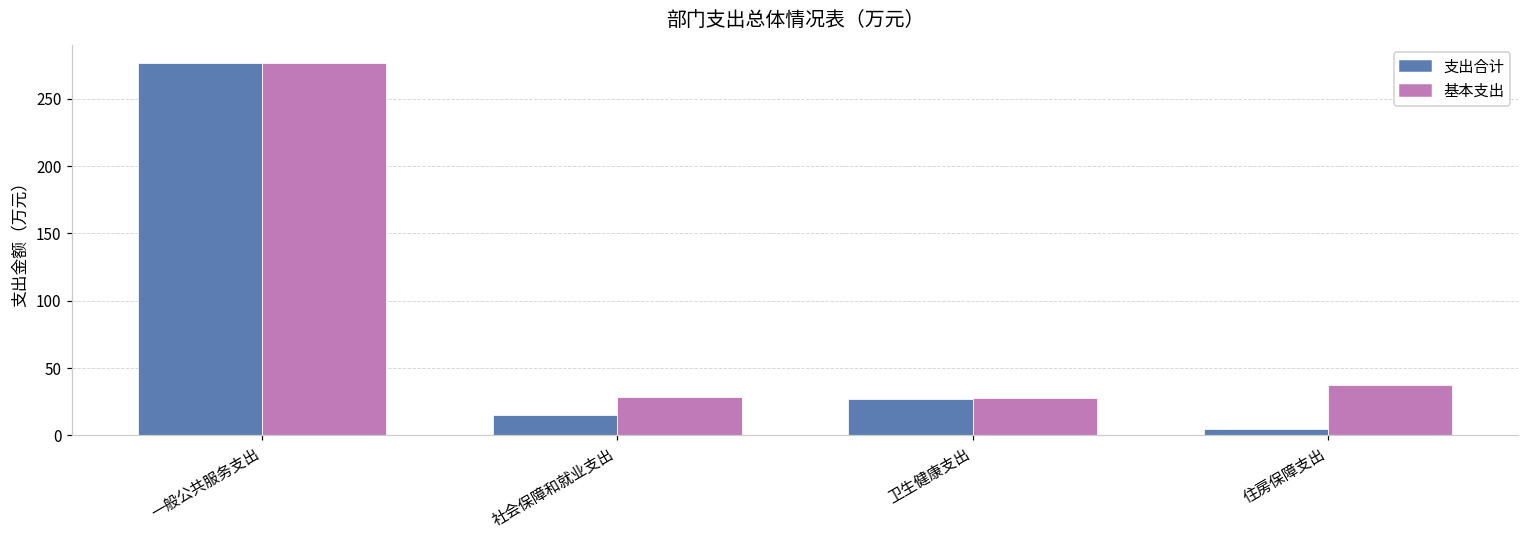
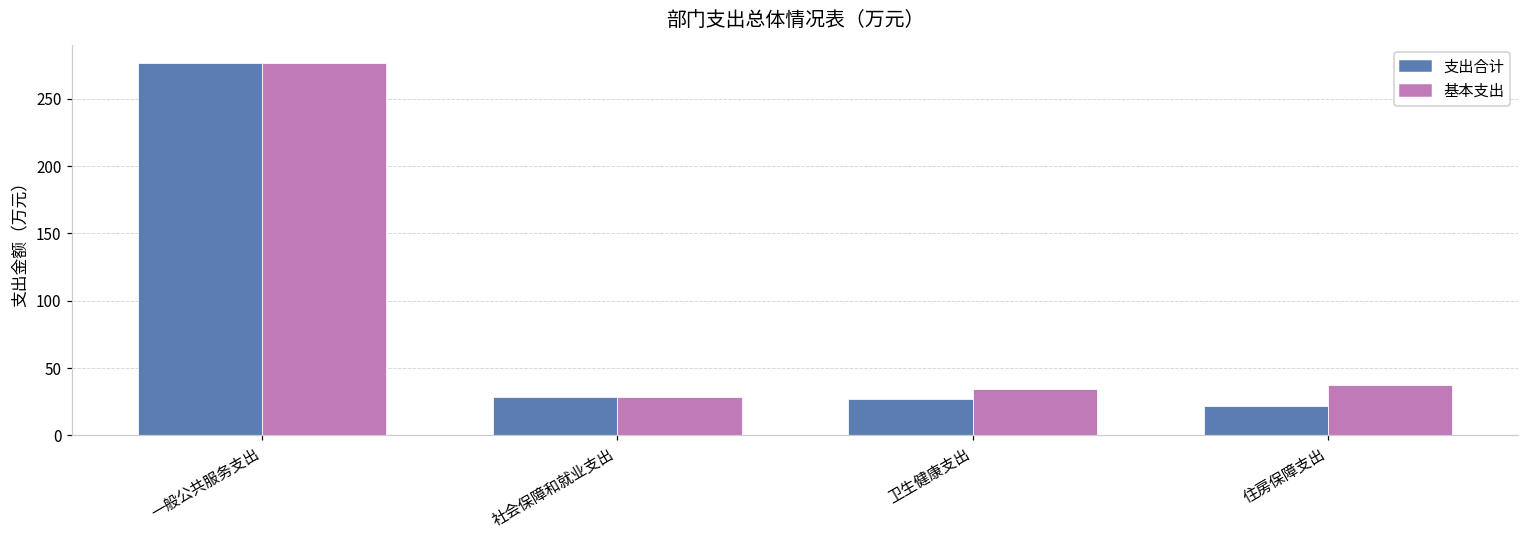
支出合计, 社会保障和就业支出: 15 -> 28
基本支出, 卫生健康支出: 27 -> 35
支出合计, 住房保障支出: 4 -> 22
